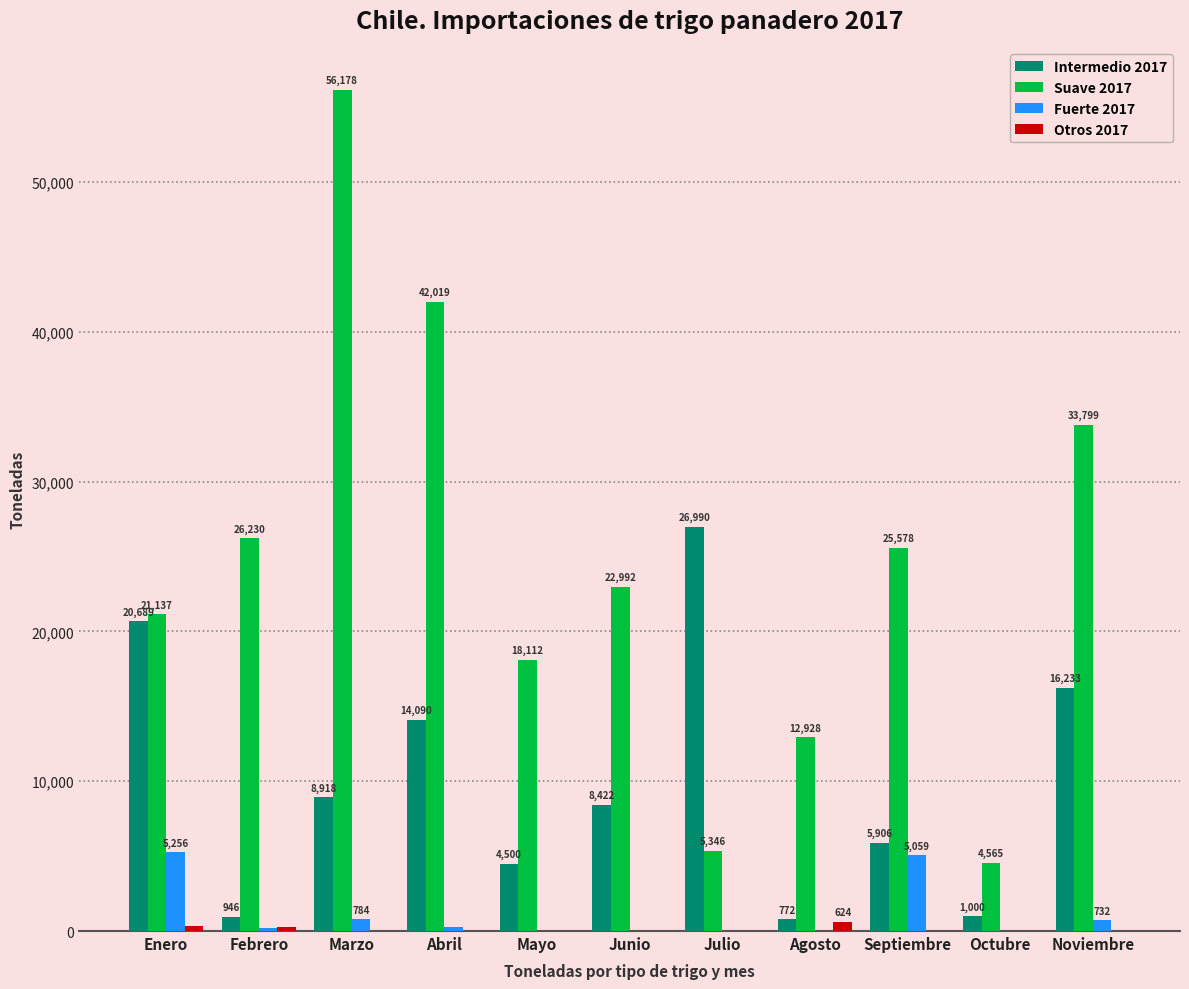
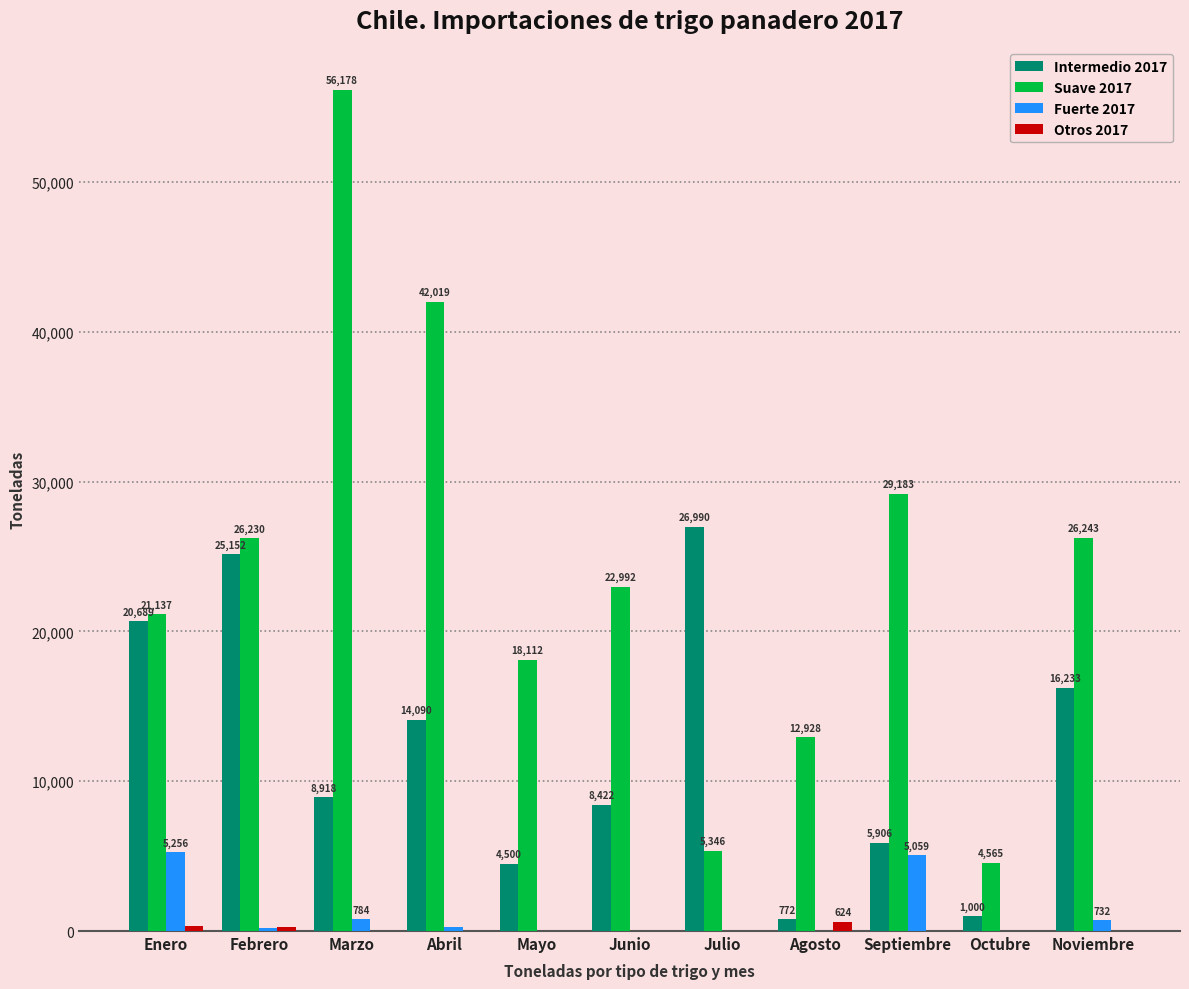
Intermedio 2017, Febrero: 946 -> 25,152
Suave 2017, Septiembre: 25,578 -> 29,183
Suave 2017, Noviembre: 33,799 -> 26,243
